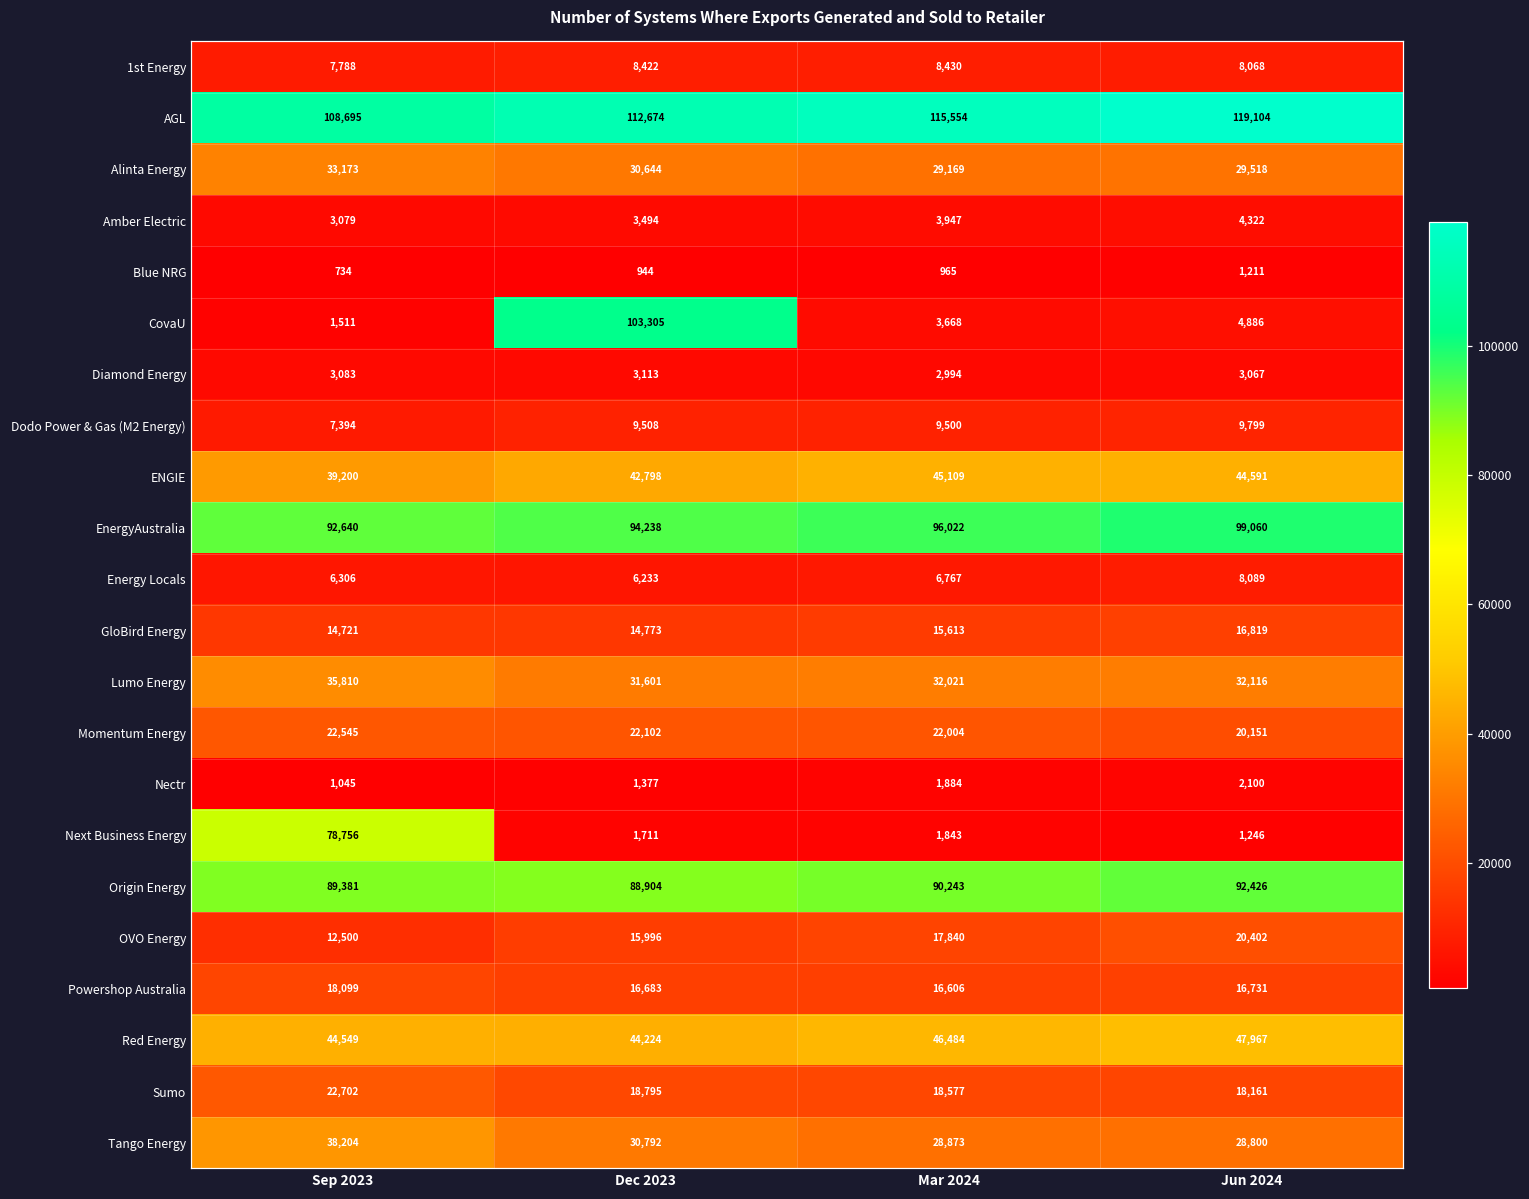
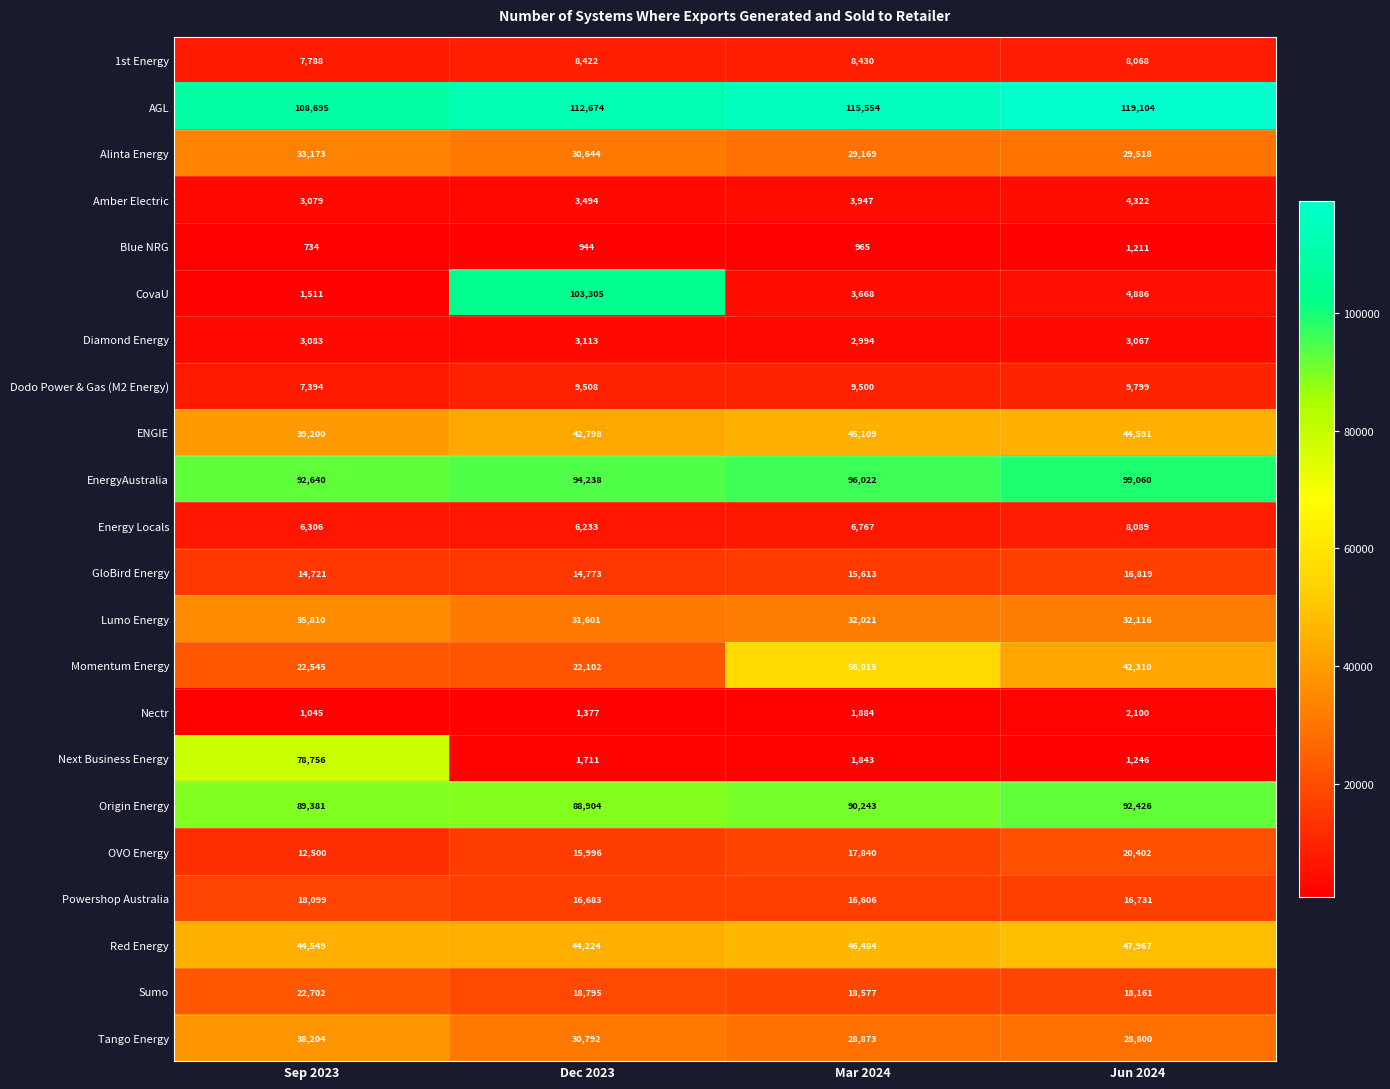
Momentum Energy, Mar 2024: 22,004 -> 56,015
Momentum Energy, Jun 2024: 20,151 -> 42,310
